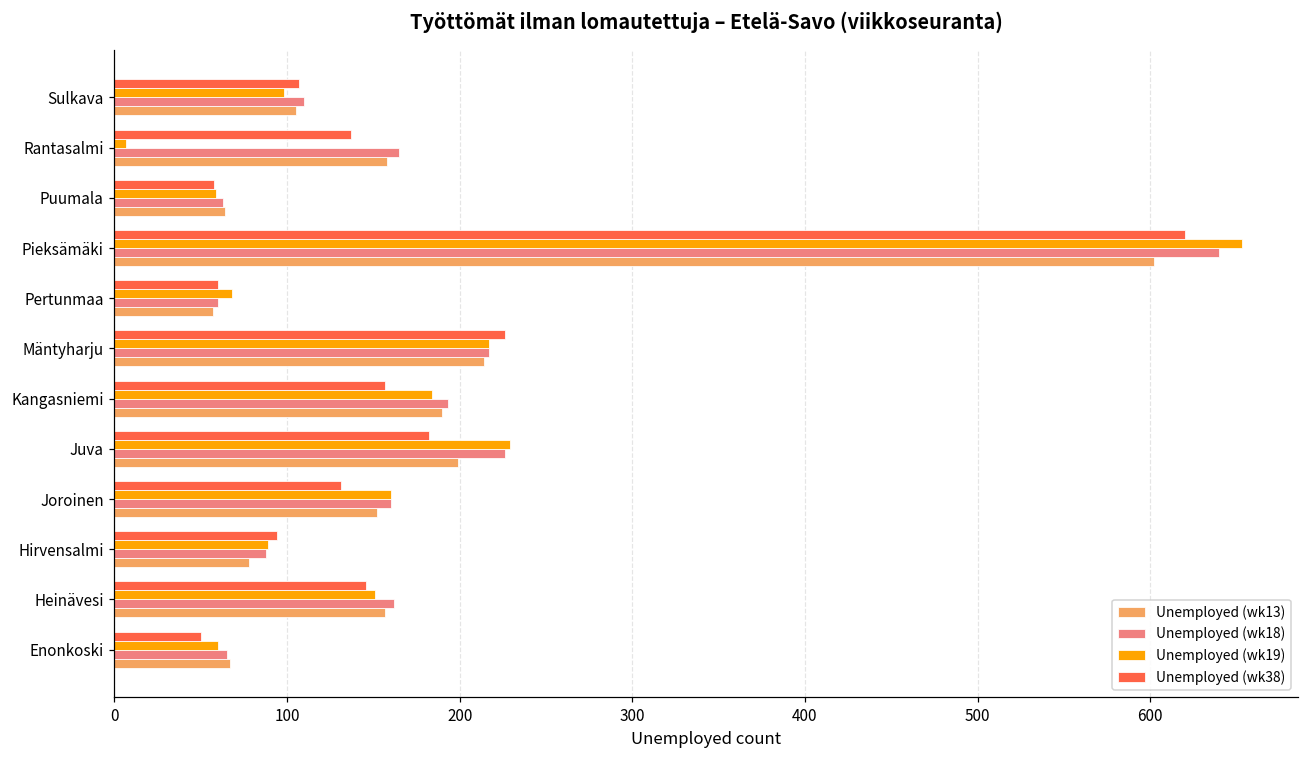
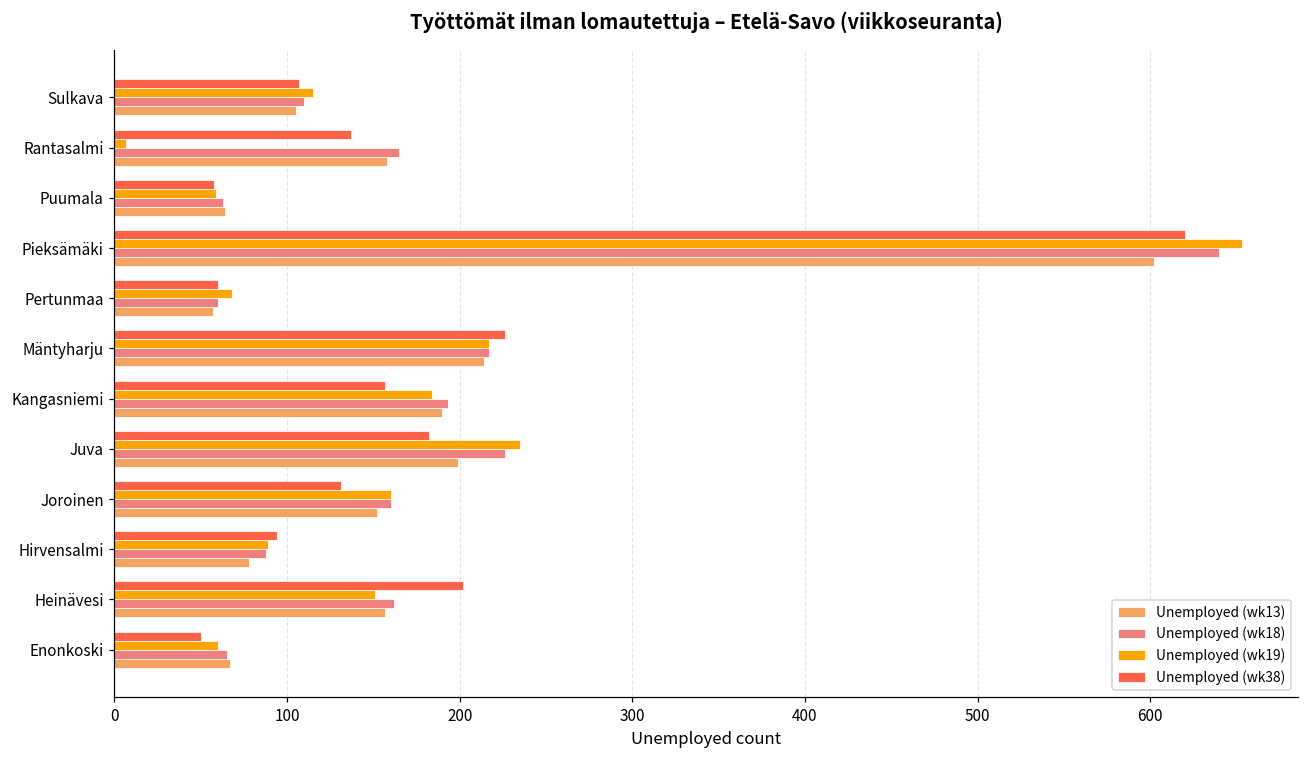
Unemployed (wk19), Sulkava: 98 -> 115
Unemployed (wk19), Juva: 229 -> 235
Unemployed (wk38), Heinävesi: 146 -> 202
